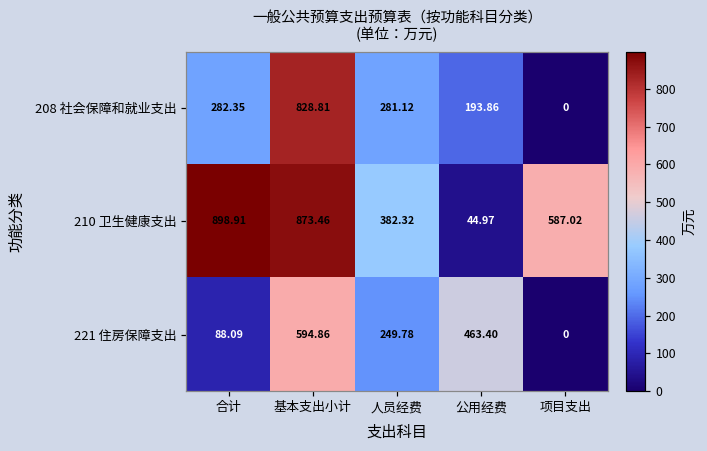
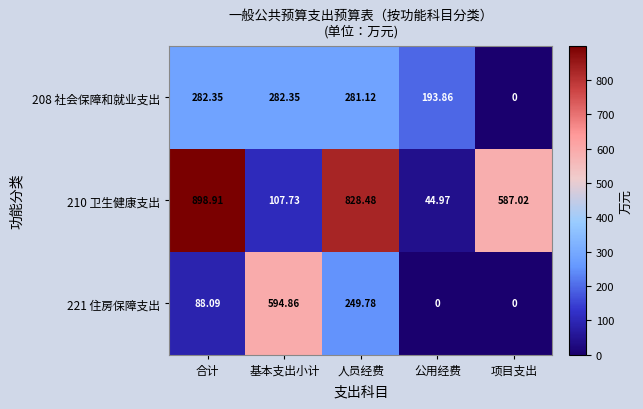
208 社会保障和就业支出, 基本支出小计: 828.81 -> 282.35
210 卫生健康支出, 基本支出小计: 873.46 -> 107.73
210 卫生健康支出, 人员经费: 382.32 -> 828.48
221 住房保障支出, 公用经费: 463.40 -> 0
